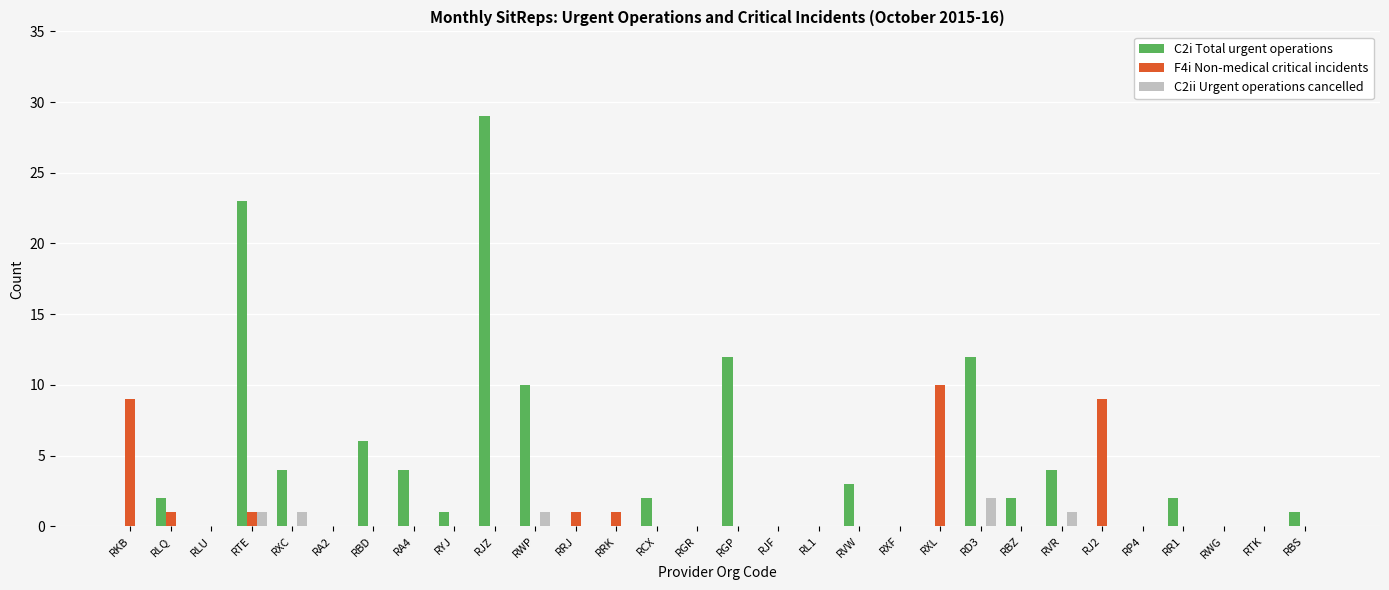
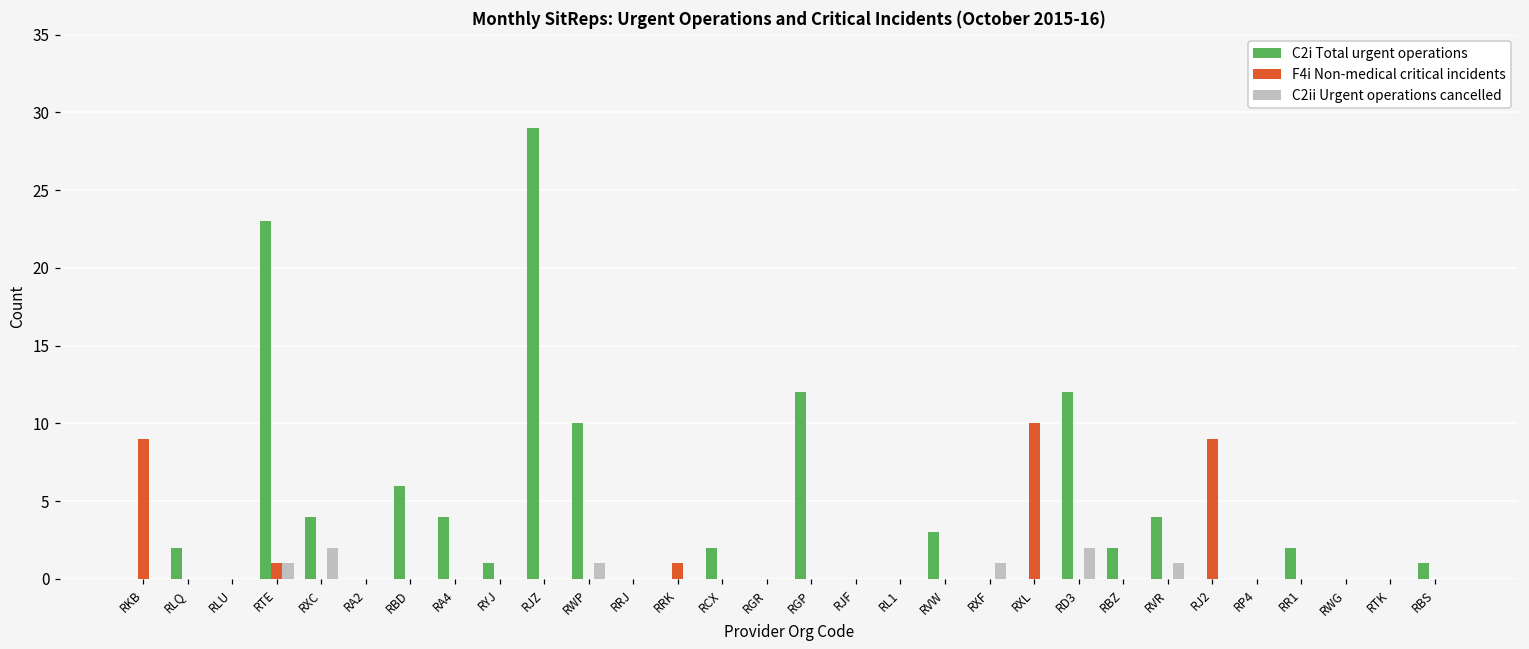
F4i Non-medical critical incidents, RLQ: 1 -> 0
C2ii Urgent operations cancelled, RXC: 1 -> 2
F4i Non-medical critical incidents, RRJ: 1 -> 0
C2ii Urgent operations cancelled, RXF: 0 -> 1
